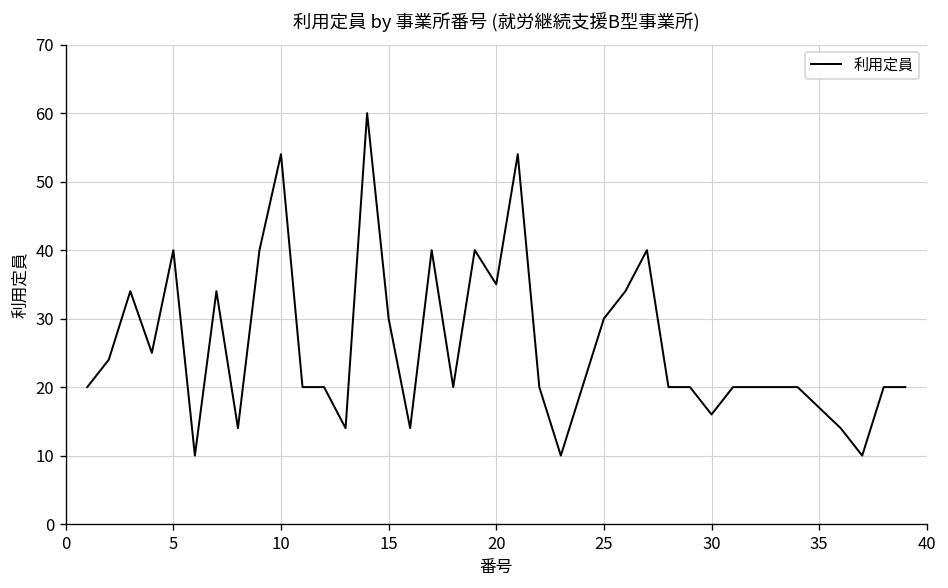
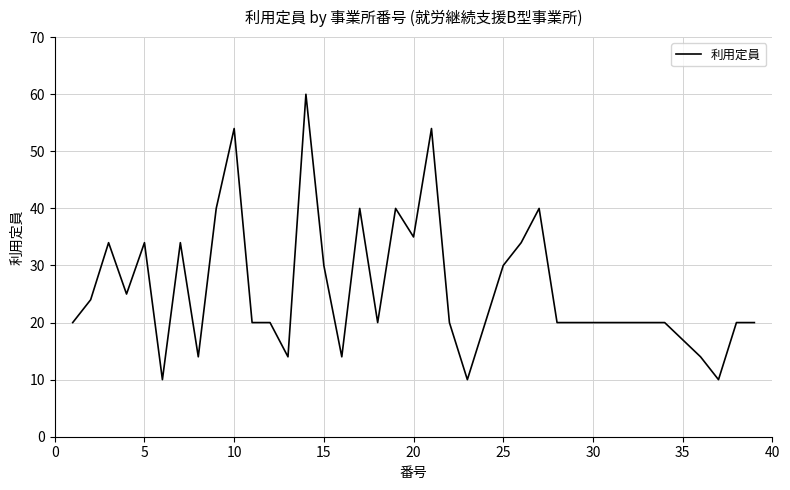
5: 40 -> 34
30: 16 -> 20
